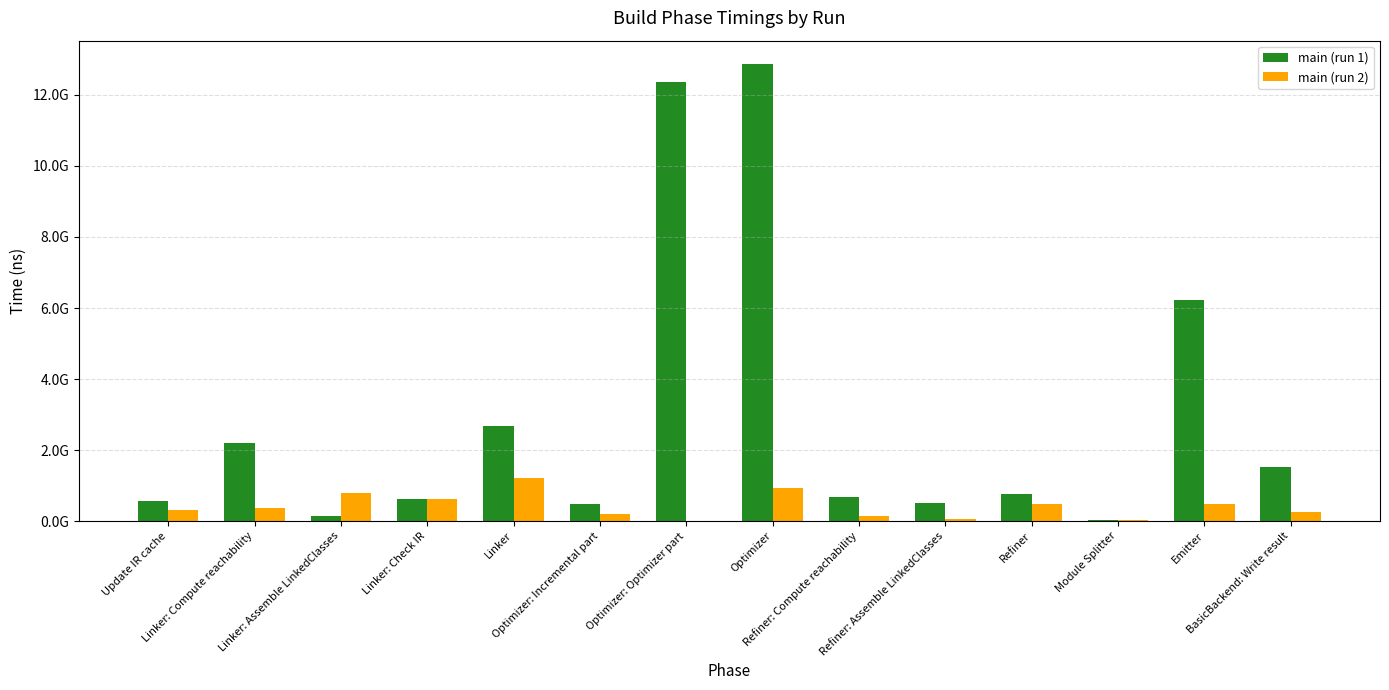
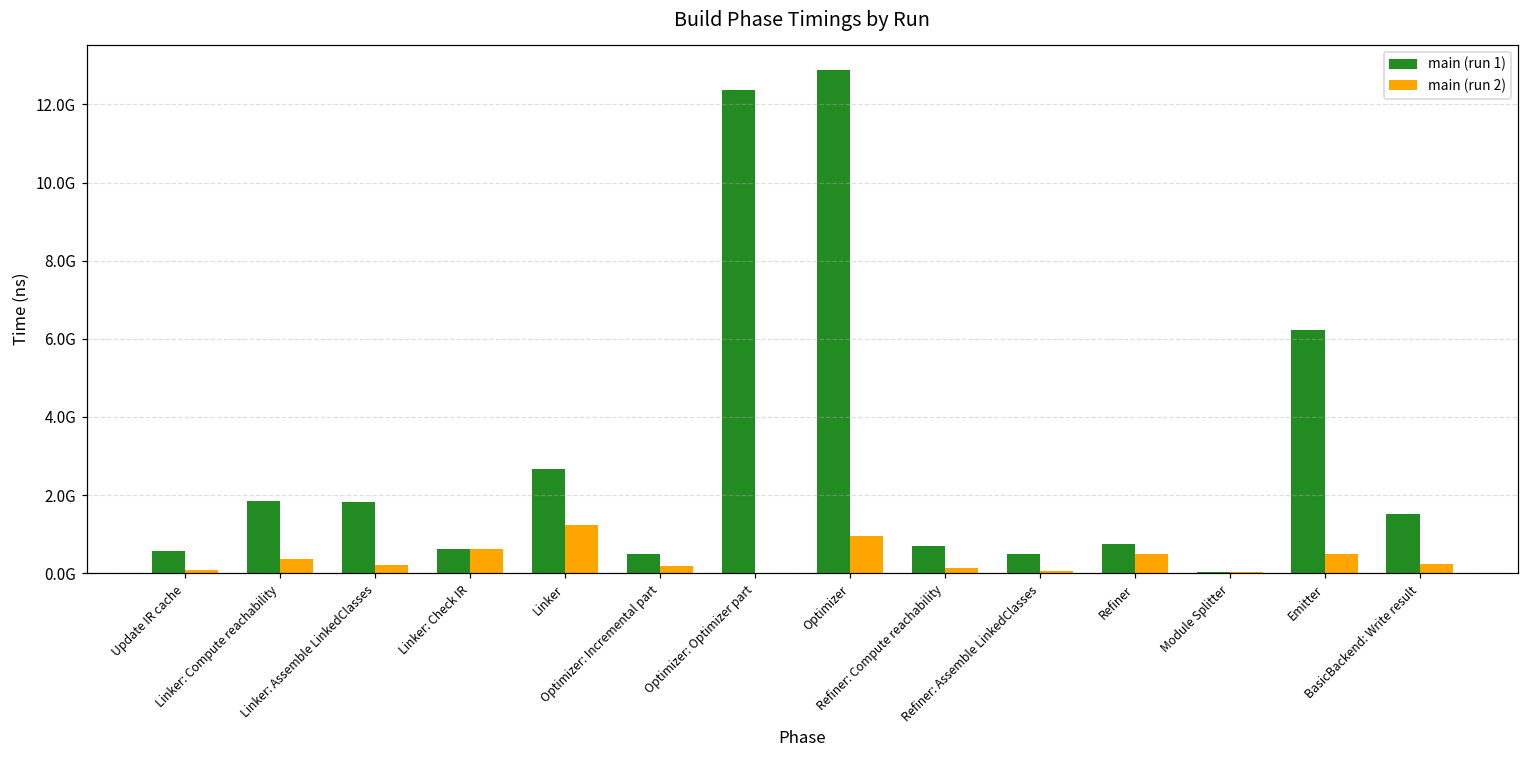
main (run 2), Update IR cache: 300000000 -> 100000000
main (run 1), Linker: Compute reachability: 2200000000 -> 1800000000
main (run 1), Linker: Assemble LinkedClasses: 100000000 -> 1800000000
main (run 2), Linker: Assemble LinkedClasses: 800000000 -> 200000000
